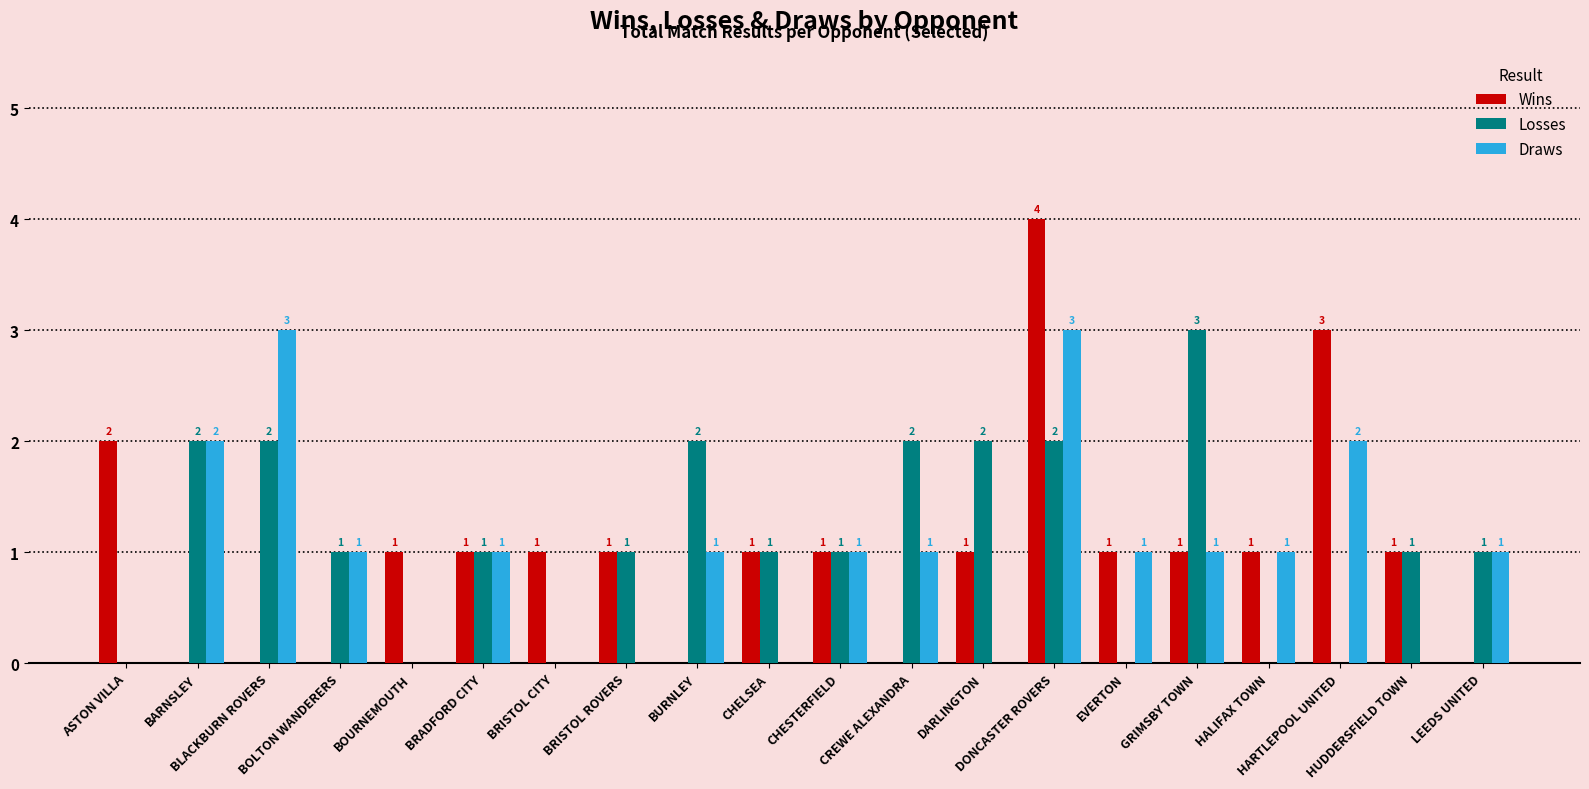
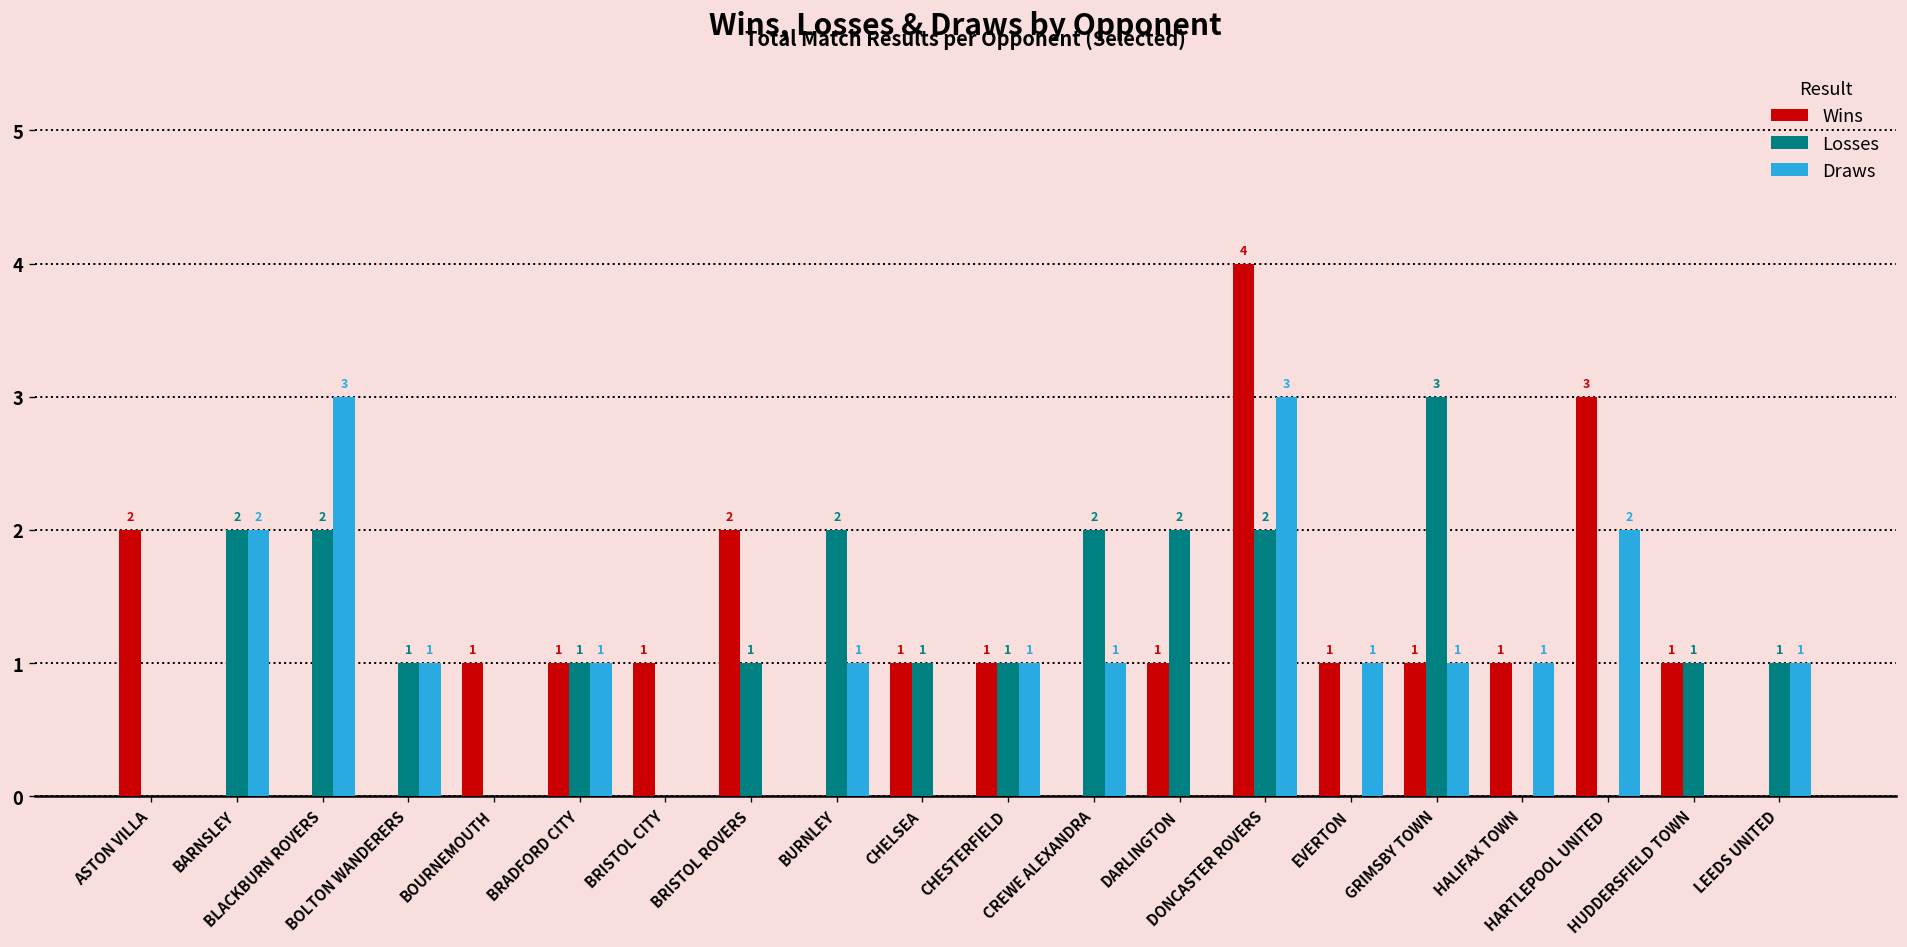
Wins, BRISTOL ROVERS: 1 -> 2
